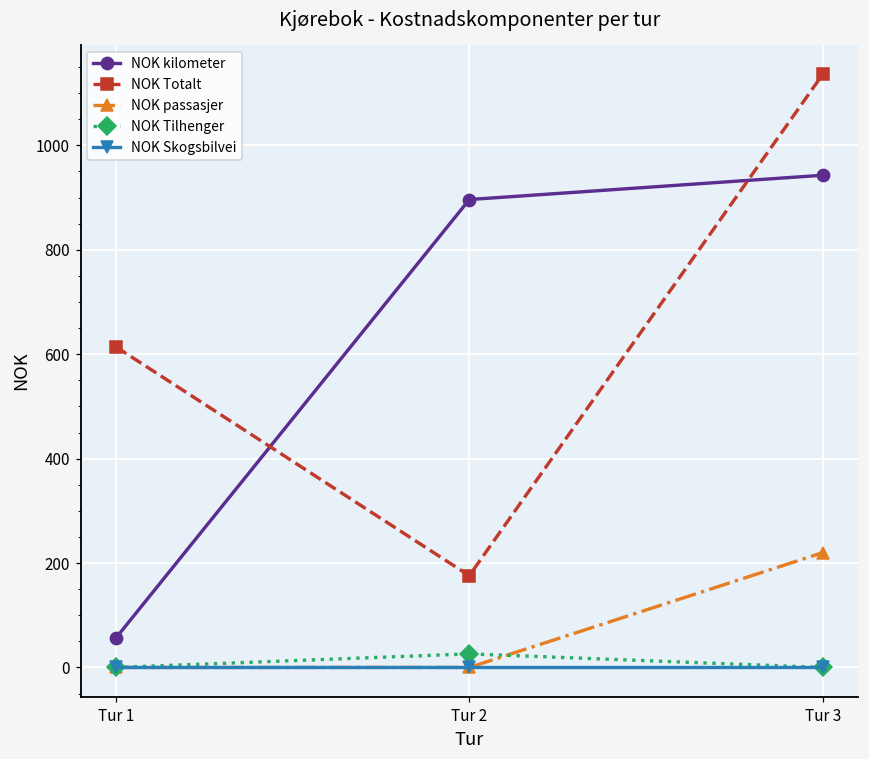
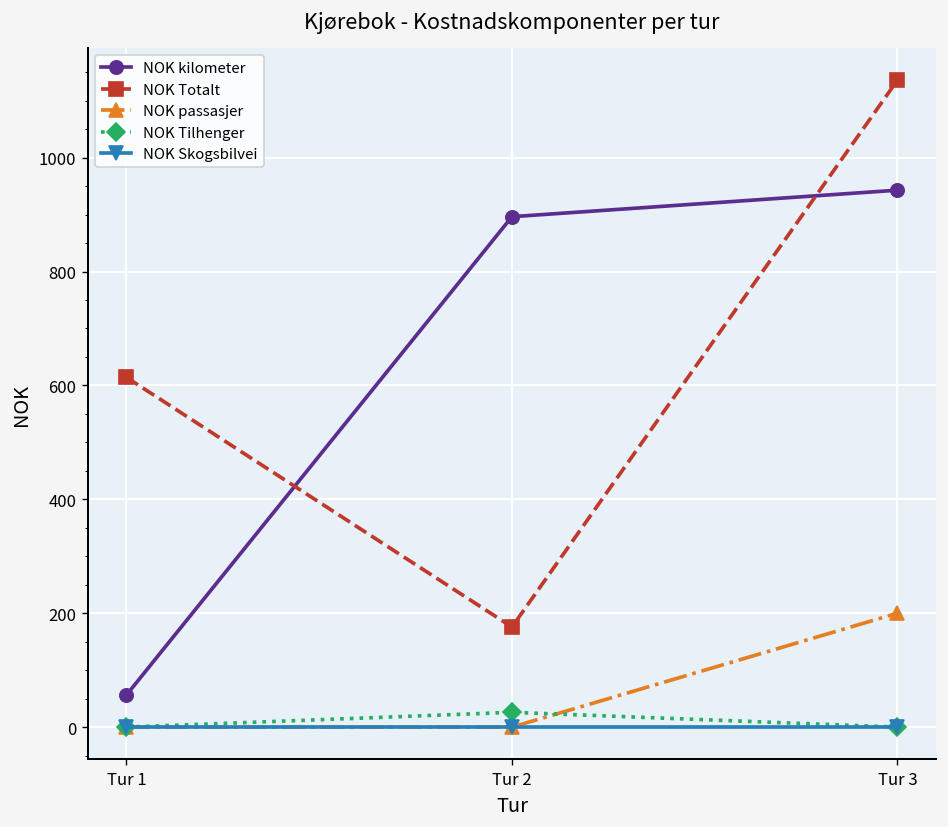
NOK passasjer, Tur 3: 220 -> 200
